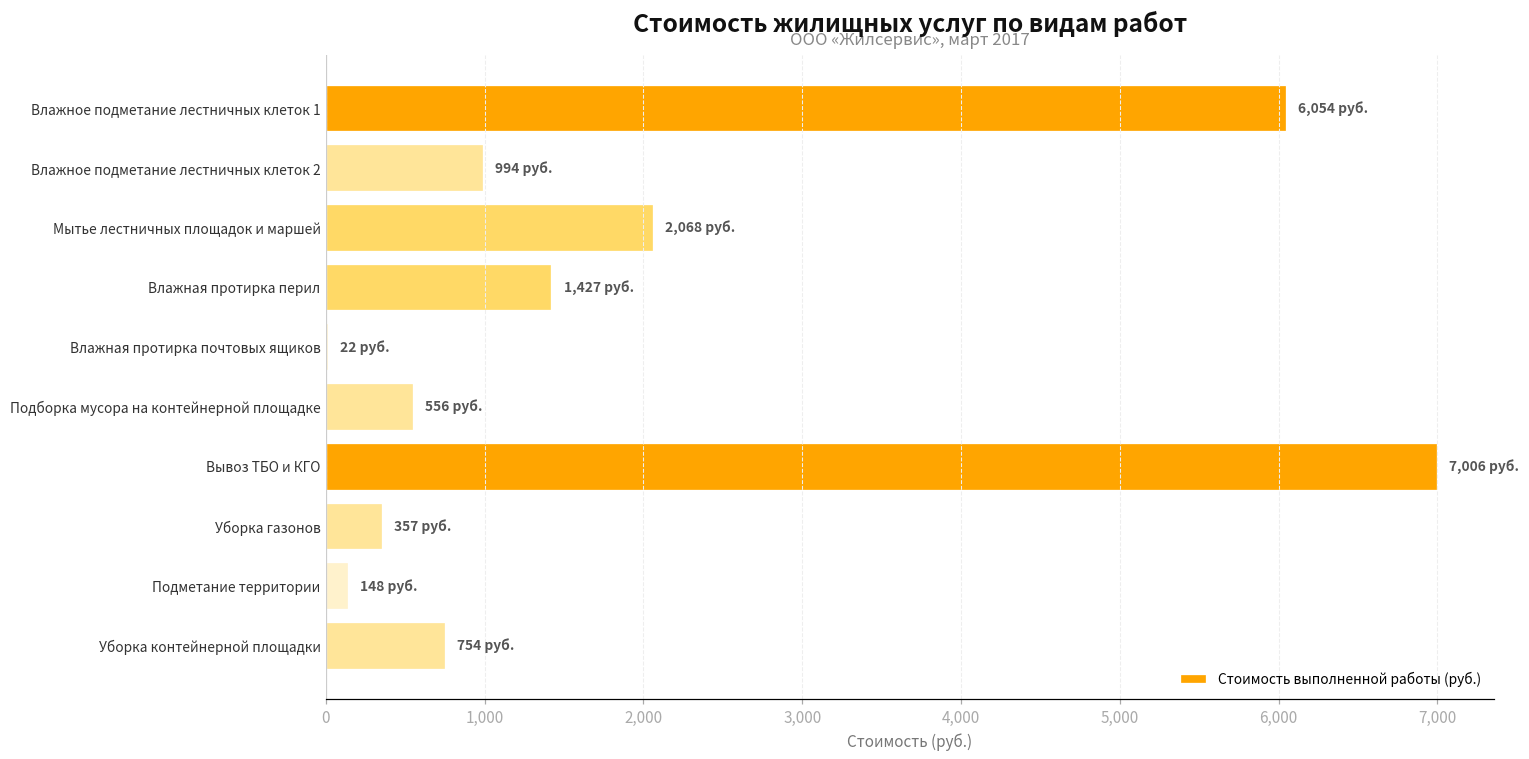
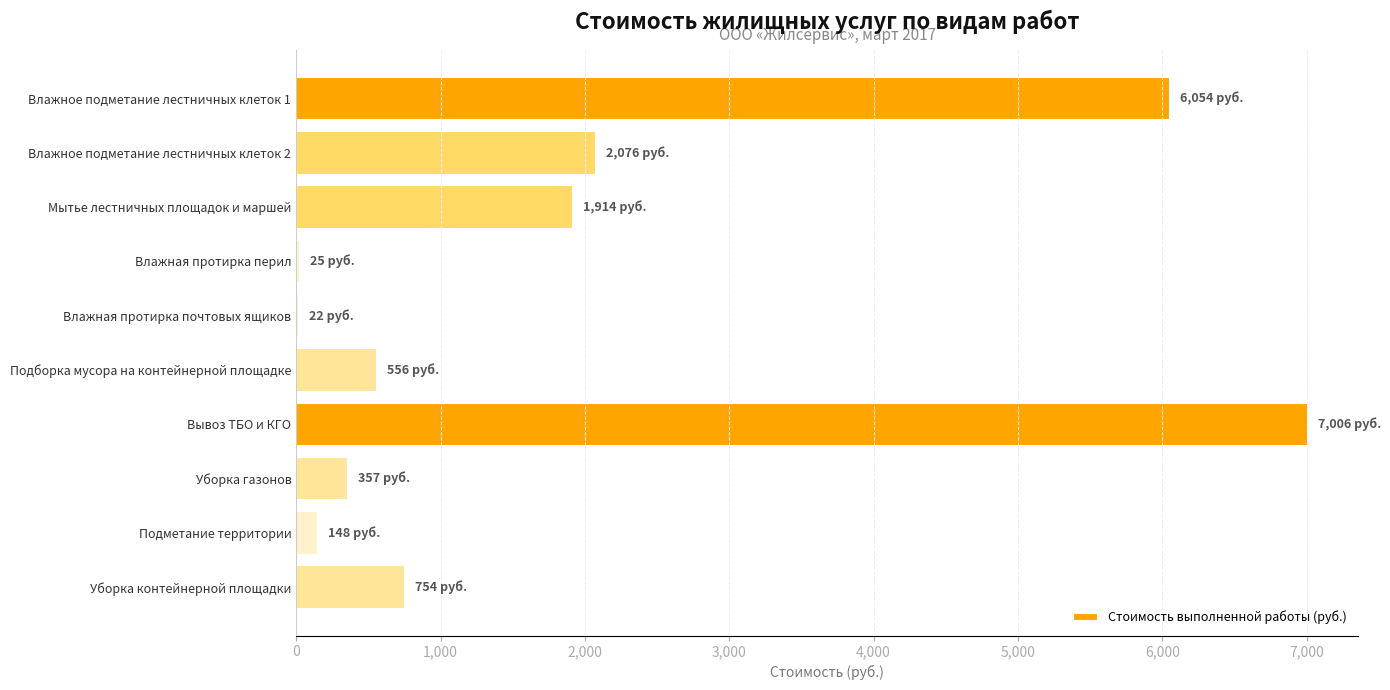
Влажное подметание лестничных клеток 2: 994 -> 2,076
Мытье лестничных площадок и маршей: 2,068 -> 1,914
Влажная протирка перил: 1,427 -> 25
